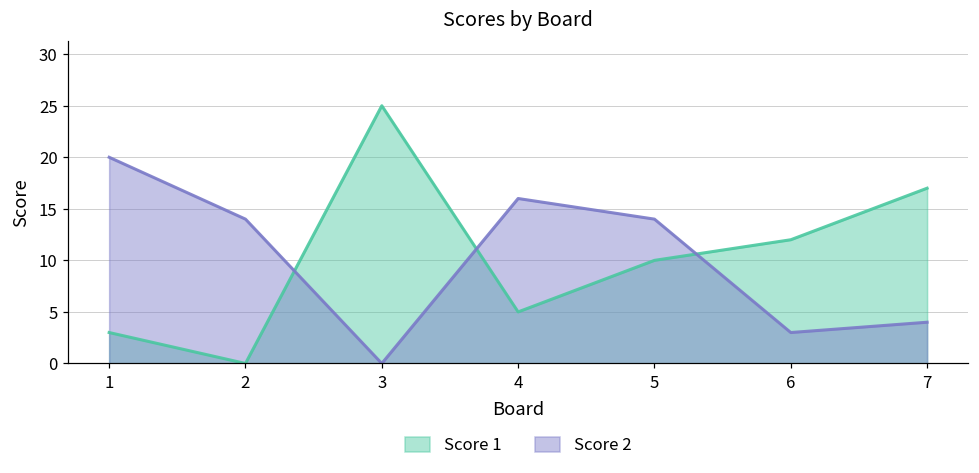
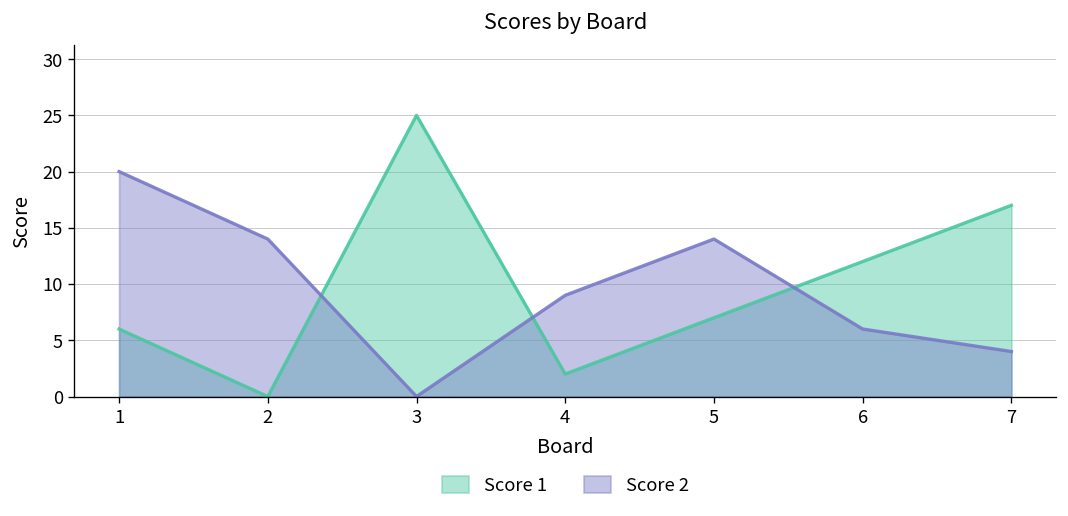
Score 1, 1: 3 -> 6
Score 1, 4: 5 -> 2
Score 2, 4: 16 -> 9
Score 1, 5: 10 -> 7
Score 2, 6: 3 -> 6
